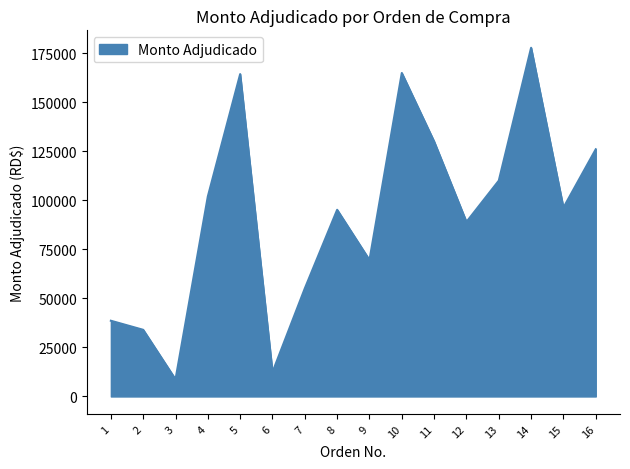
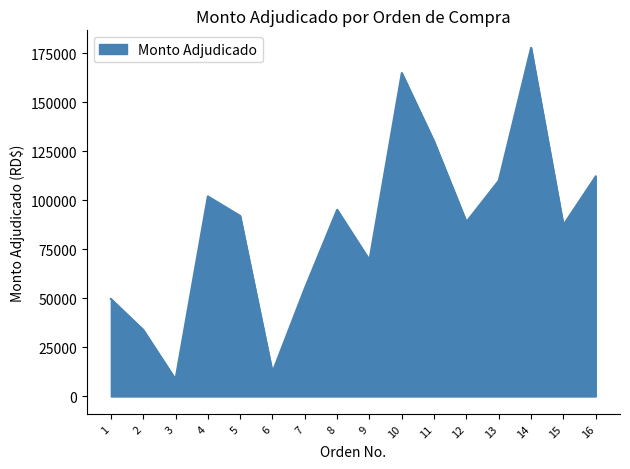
1: 39000 -> 50000
5: 164000 -> 92000
15: 96000 -> 87000
16: 126000 -> 112000
